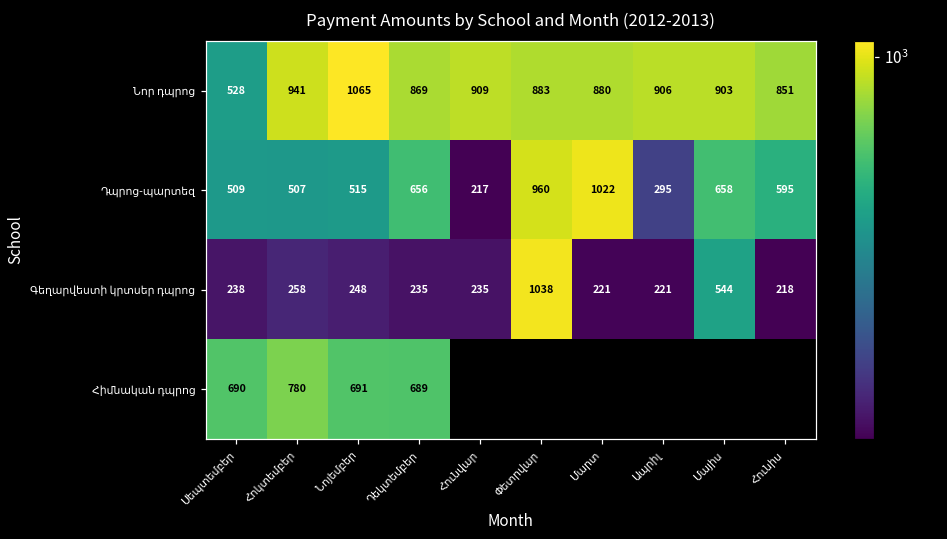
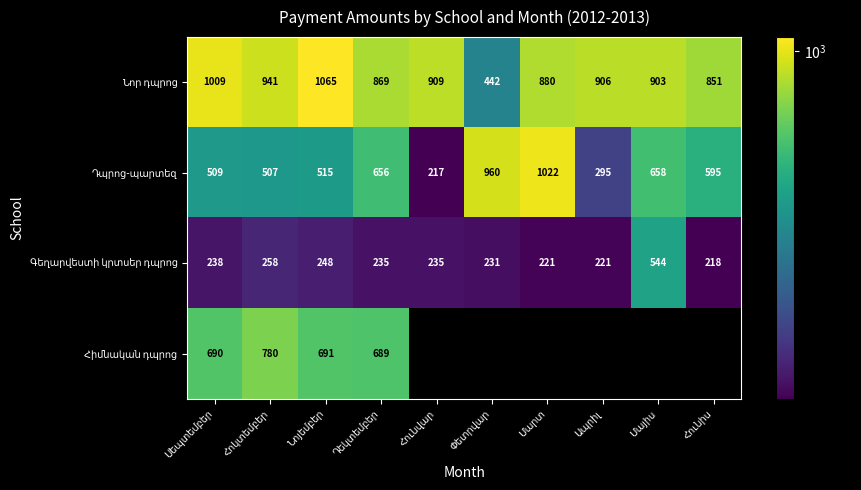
Նոր դպրոց, Սեպտեմբեր: 528 -> 1009
Նոր դպրոց, Փետրվար: 883 -> 442
Գեղարվեստի կրտսեր դպրոց, Փետրվար: 1038 -> 231
